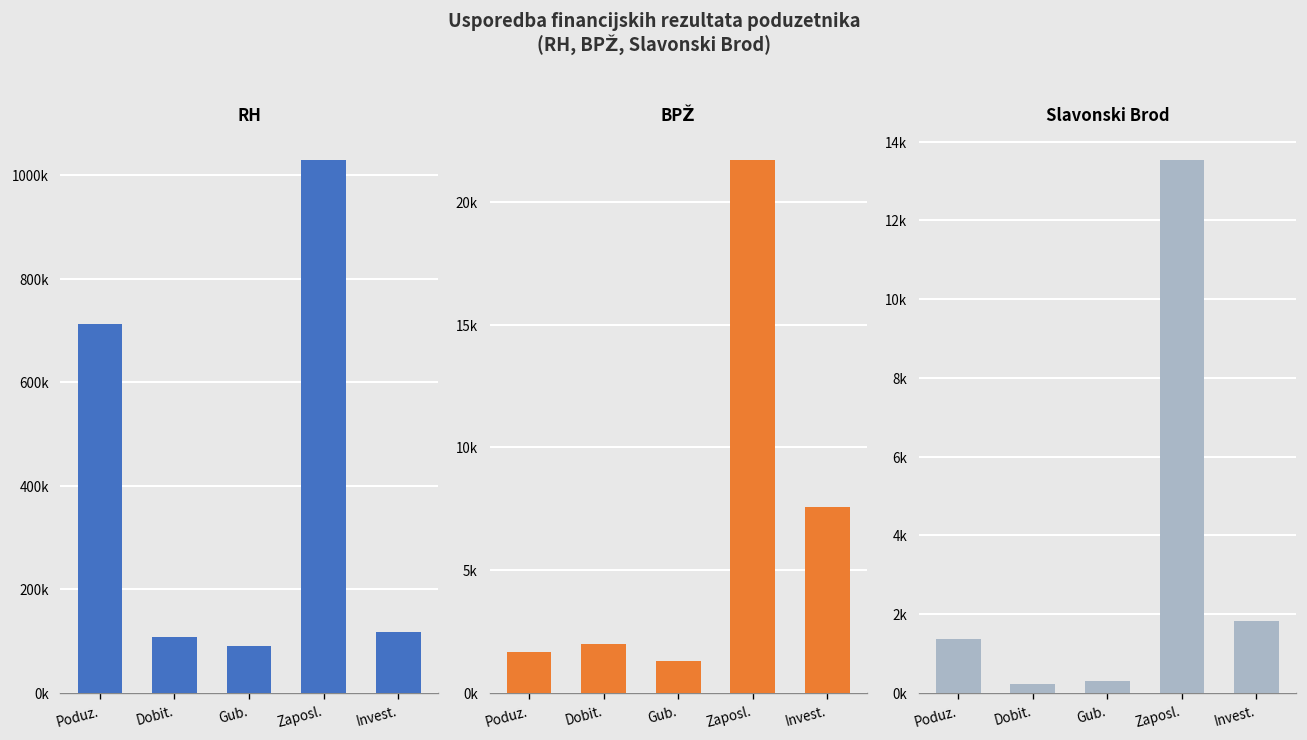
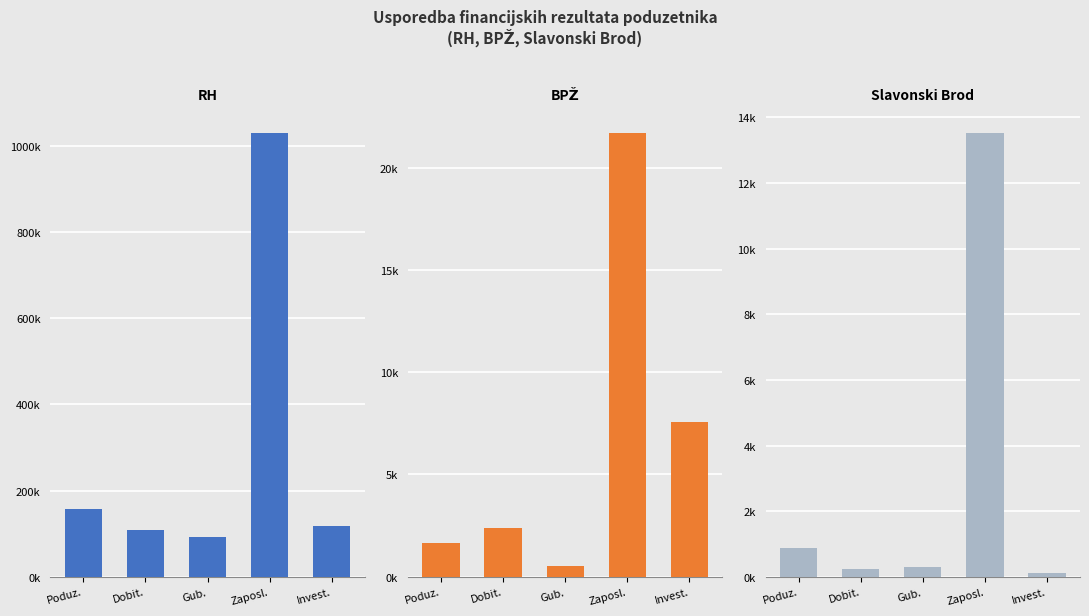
RH, Poduz.: 710000 -> 160000
BPŽ, Dobit.: 2000 -> 2400
BPŽ, Gub.: 1300 -> 500
Slavonski Brod, Poduz.: 1400 -> 900
Slavonski Brod, Invest.: 1800 -> 100
